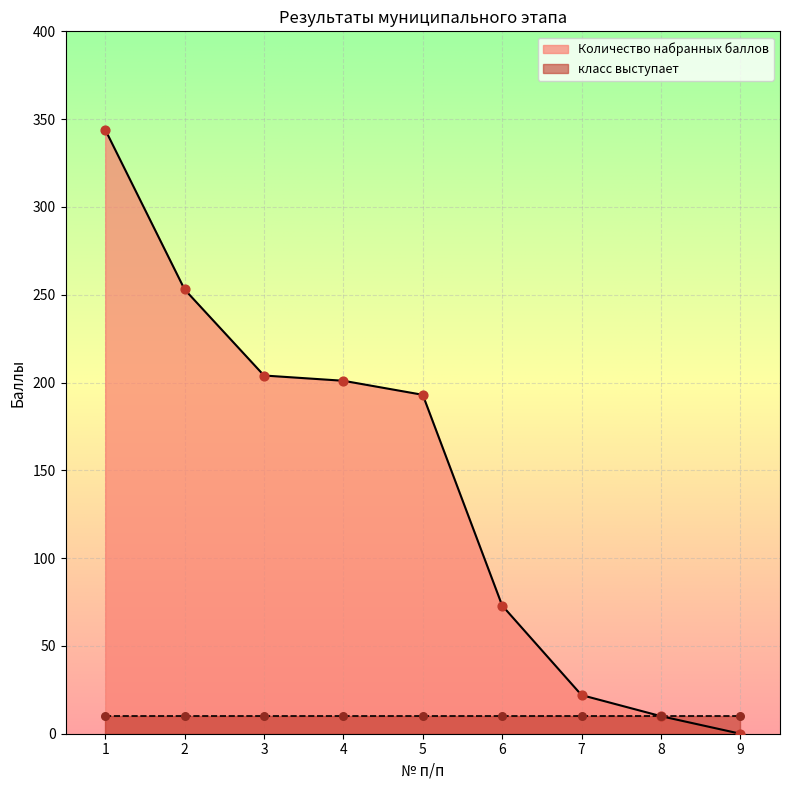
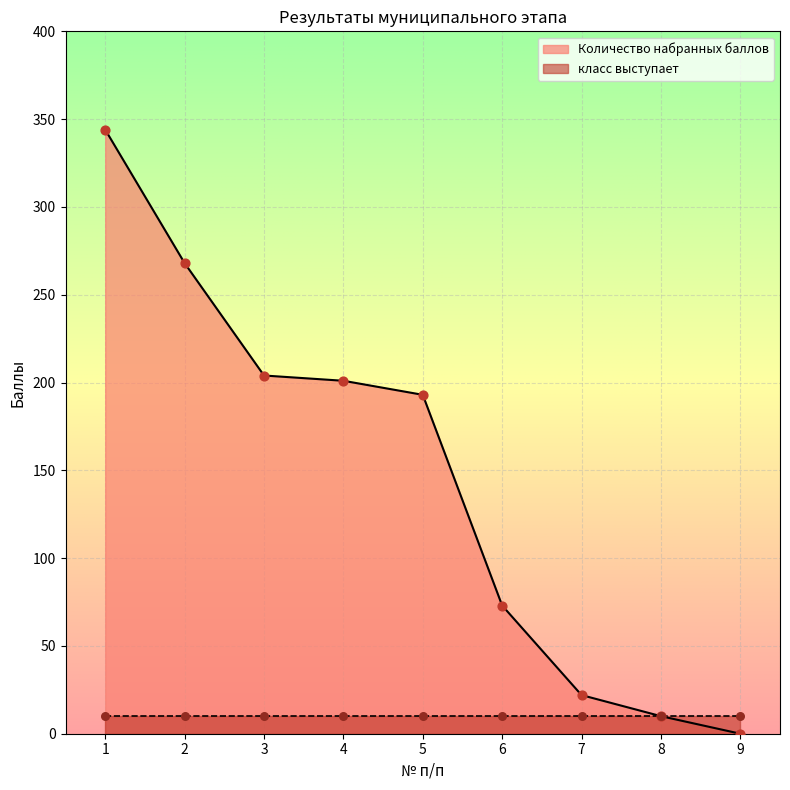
Количество набранных баллов, 2: 253 -> 268
